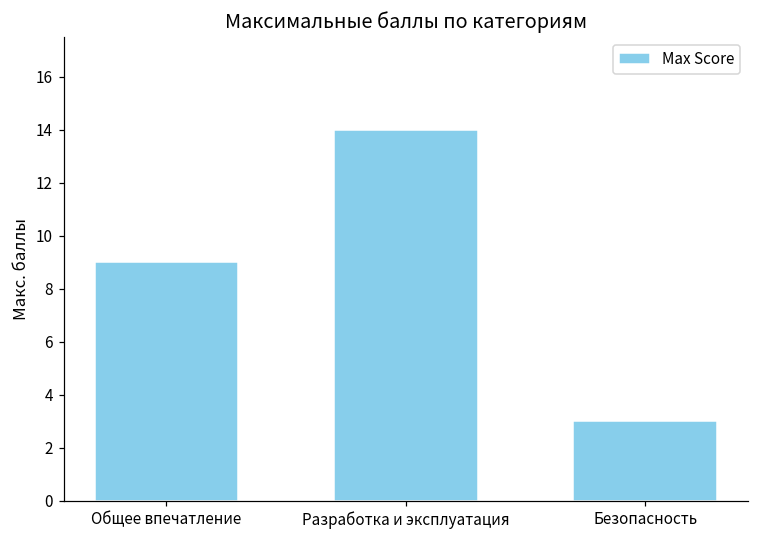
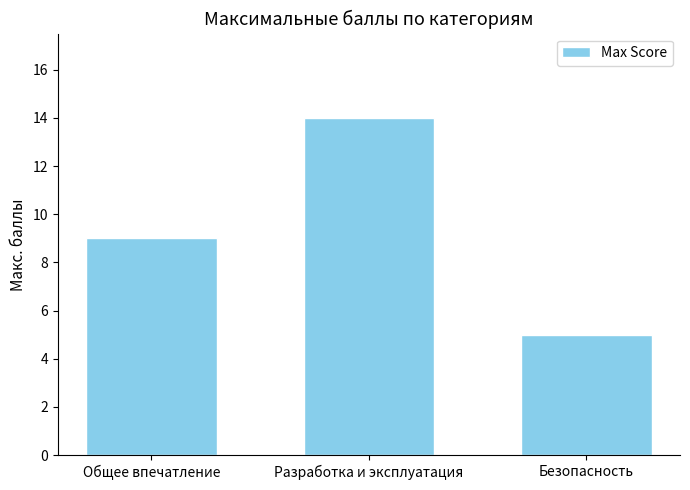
Безопасность: 3 -> 5
